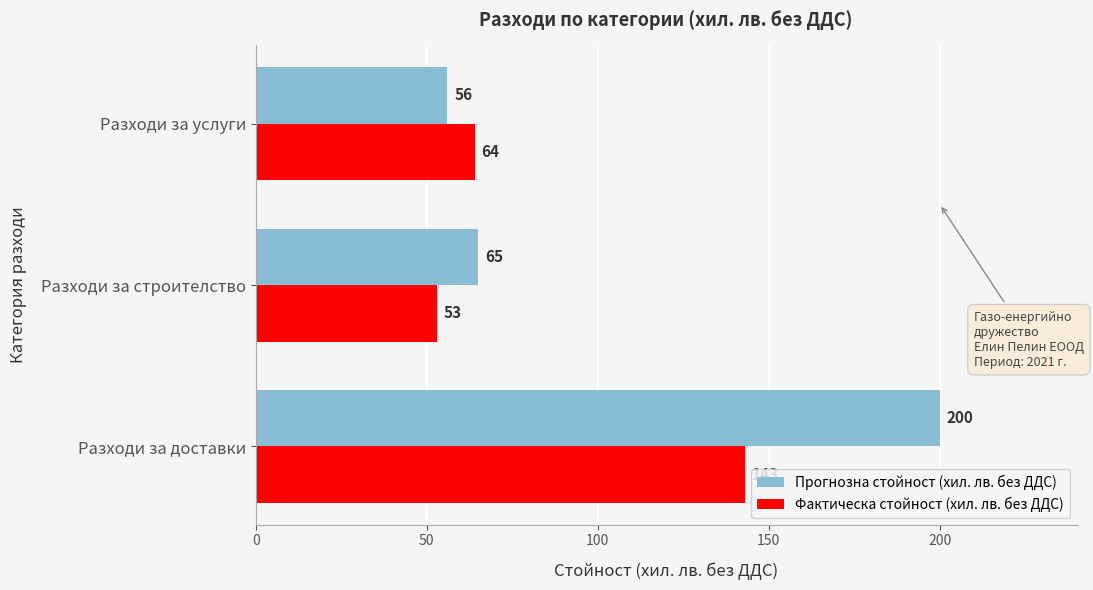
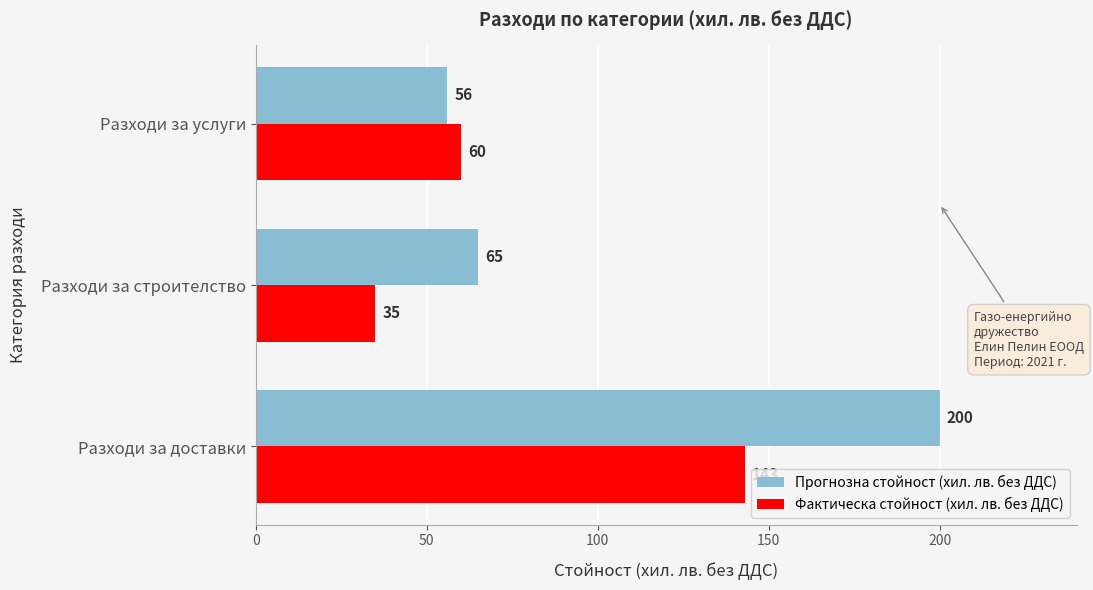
Фактическа стойност (хил. лв. без ДДС), Разходи за услуги: 64 -> 60
Фактическа стойност (хил. лв. без ДДС), Разходи за строителство: 53 -> 35
